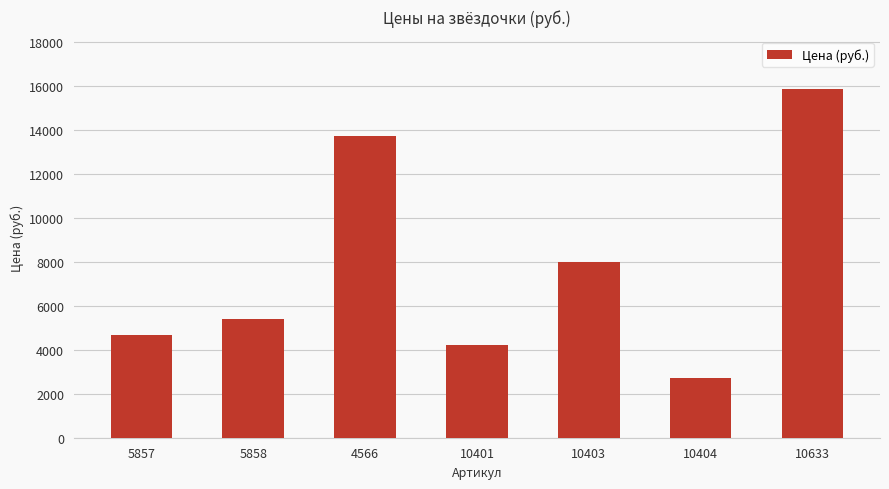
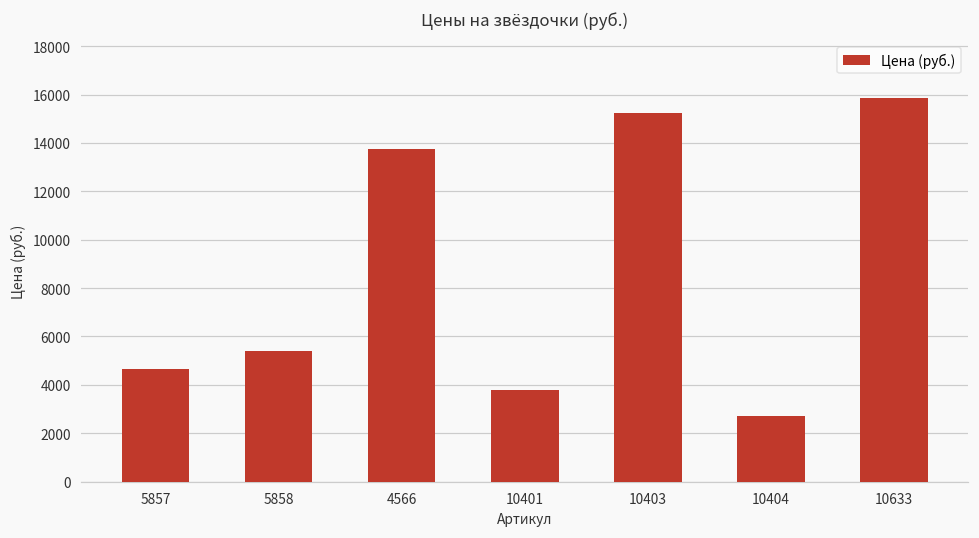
10401: 4200 -> 3800
10403: 8000 -> 15200
